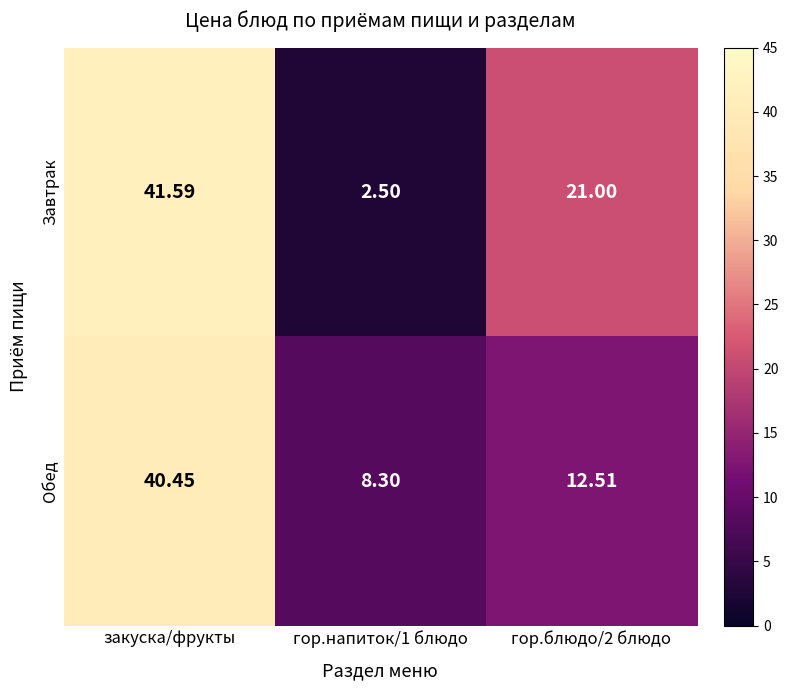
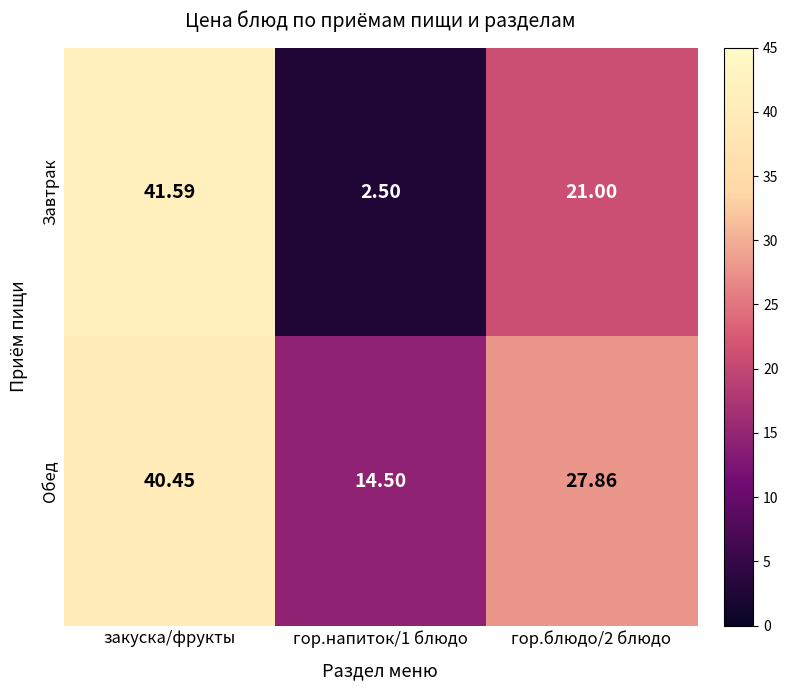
Обед, гор.напиток/1 блюдо: 8.30 -> 14.50
Обед, гор.блюдо/2 блюдо: 12.51 -> 27.86
